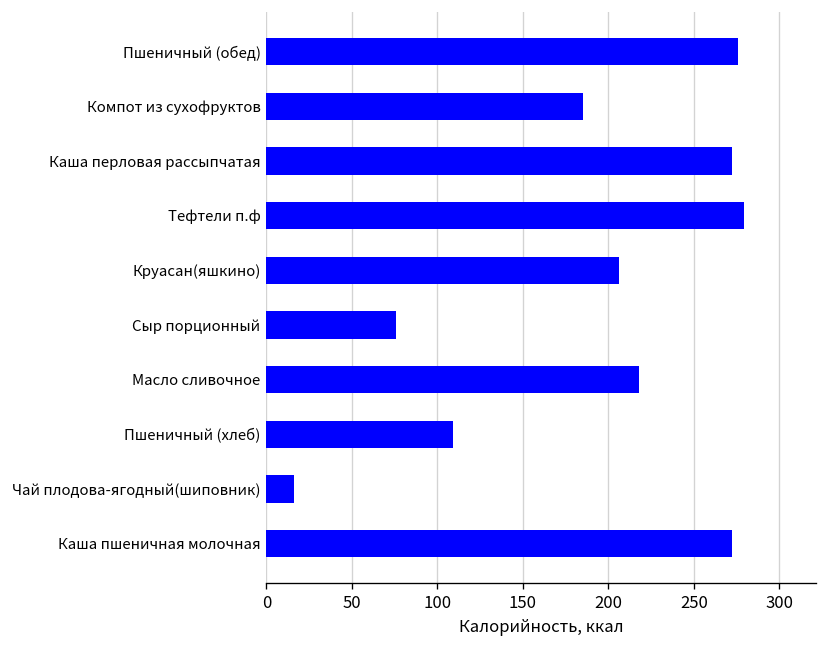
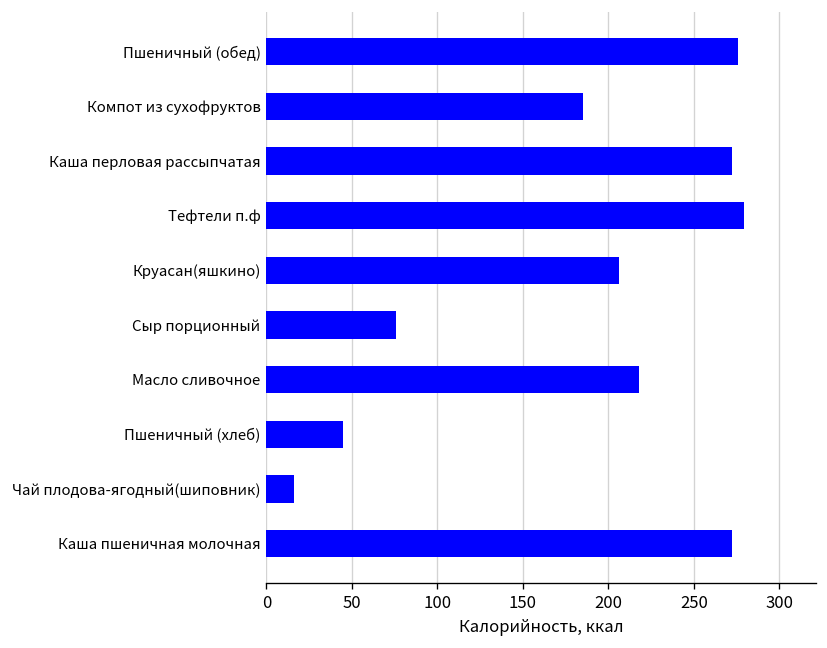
Пшеничный (хлеб): 109 -> 45
